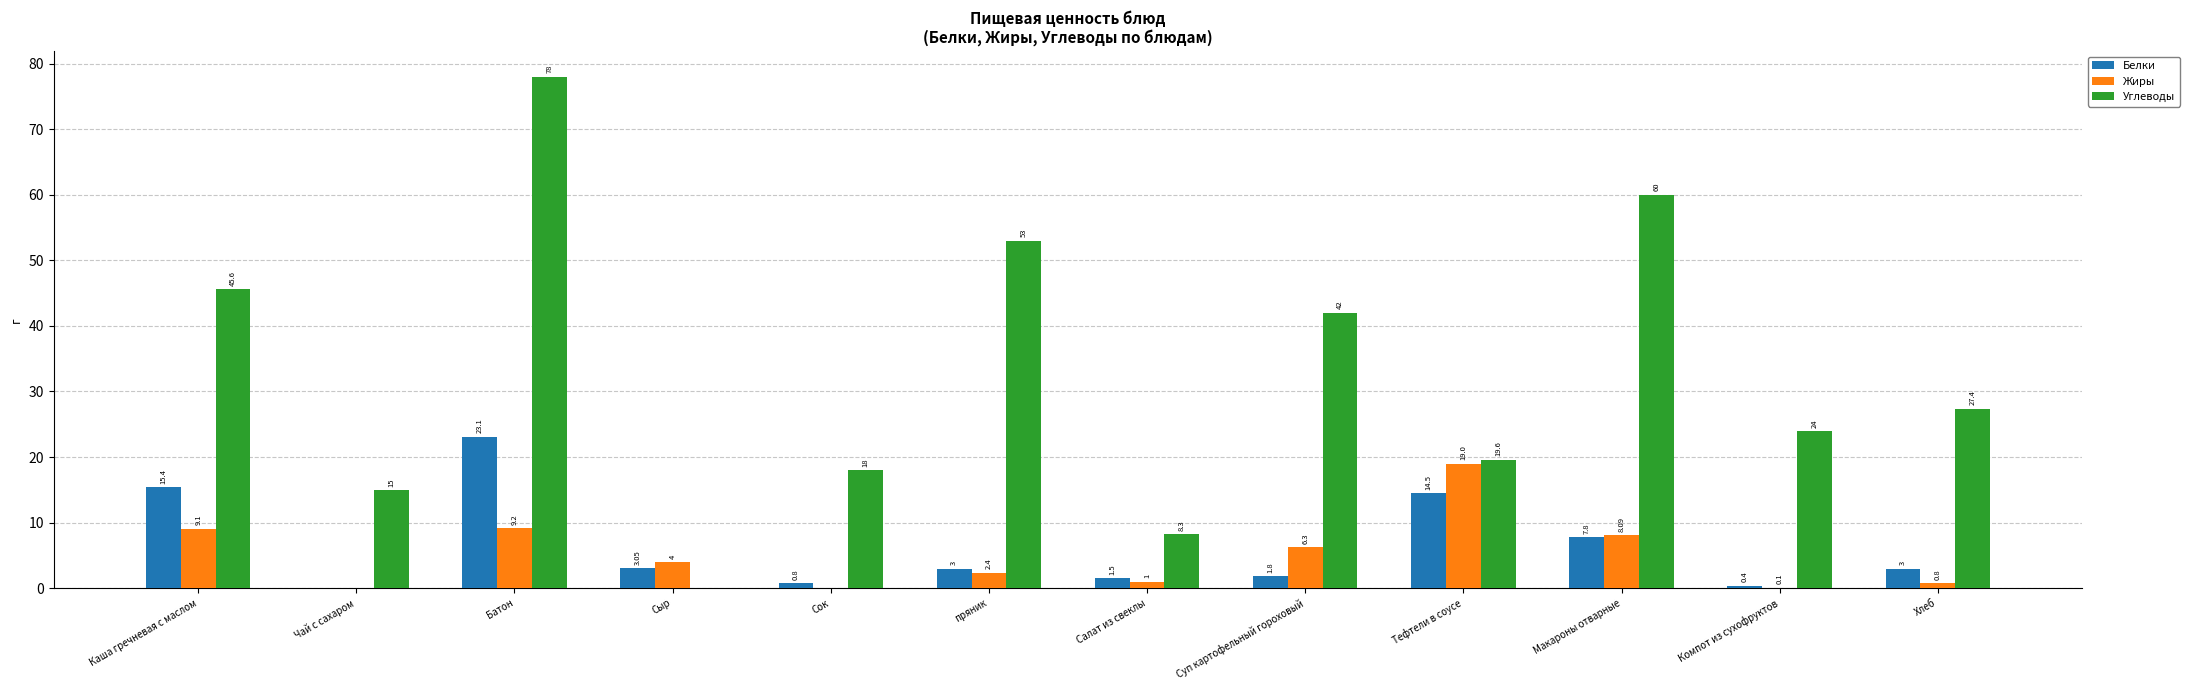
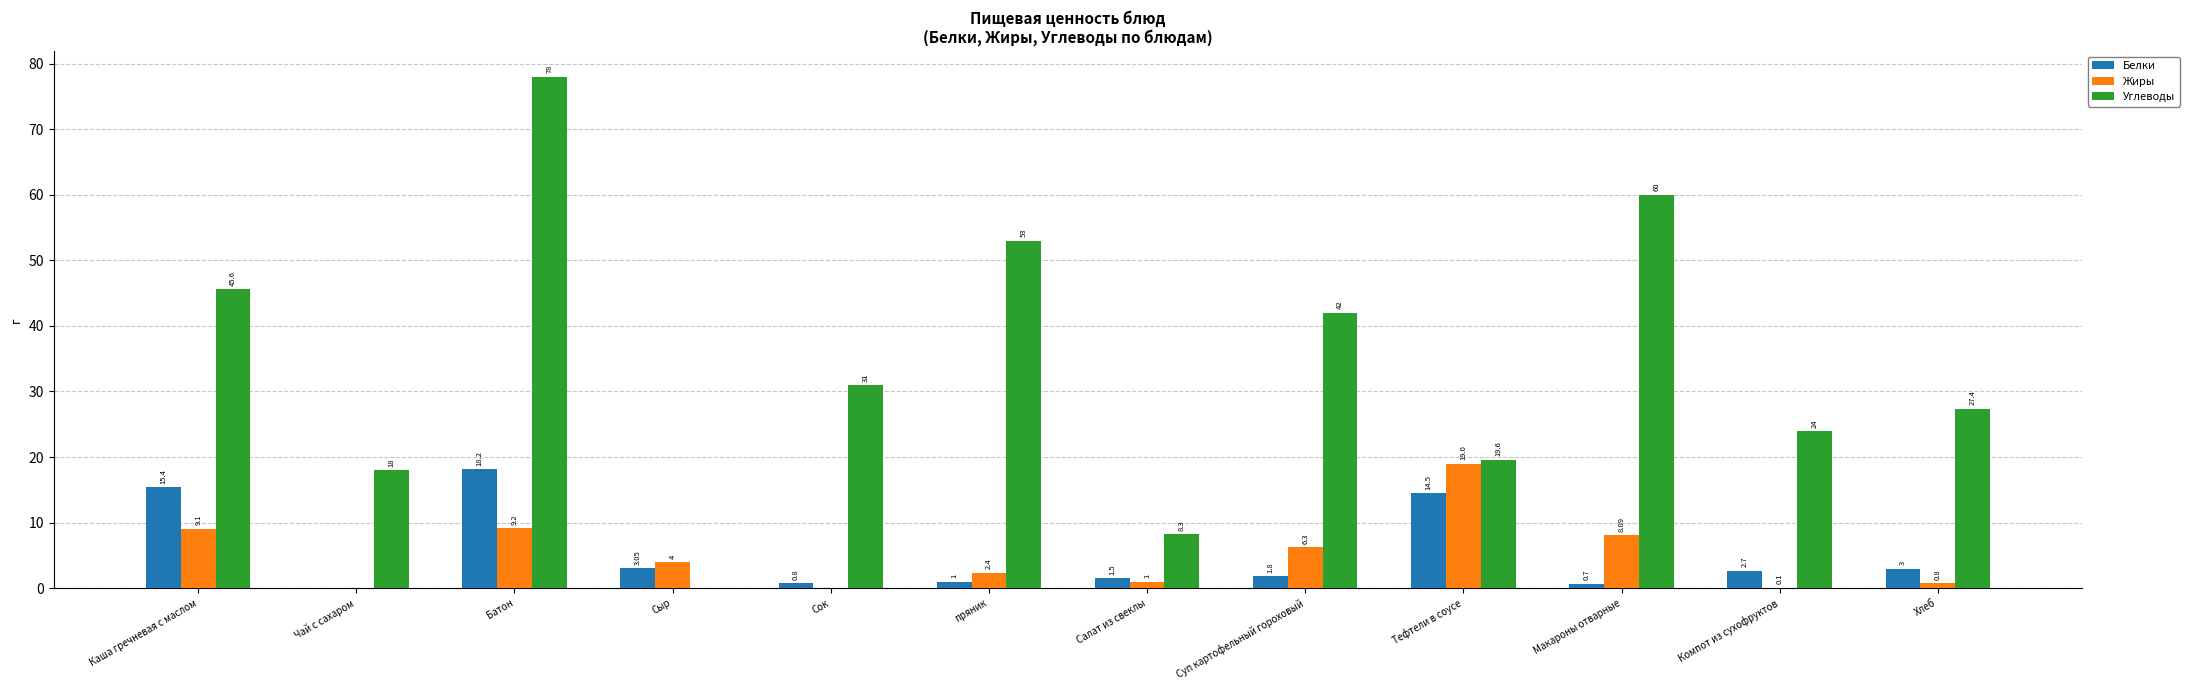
Углеводы, Чай с сахаром: 15 -> 18
Белки, Батон: 23.1 -> 18.2
Углеводы, Сок: 18 -> 31
Белки, пряник: 3 -> 1
Белки, Макароны отварные: 7.8 -> 0.7
Белки, Компот из сухофруктов: 0.4 -> 2.7
